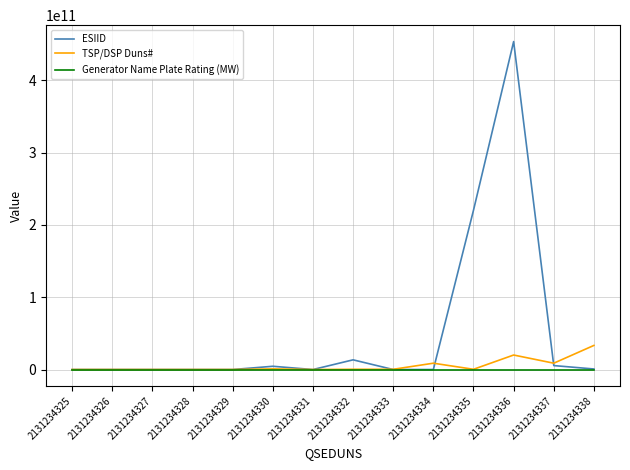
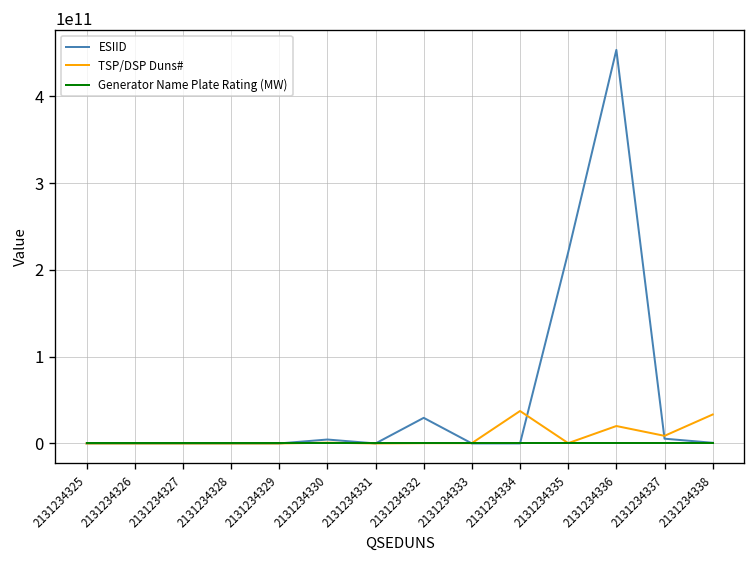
ESIID, 2131234332: 10000000000 -> 30000000000
TSP/DSP Duns#, 2131234334: 10000000000 -> 40000000000
